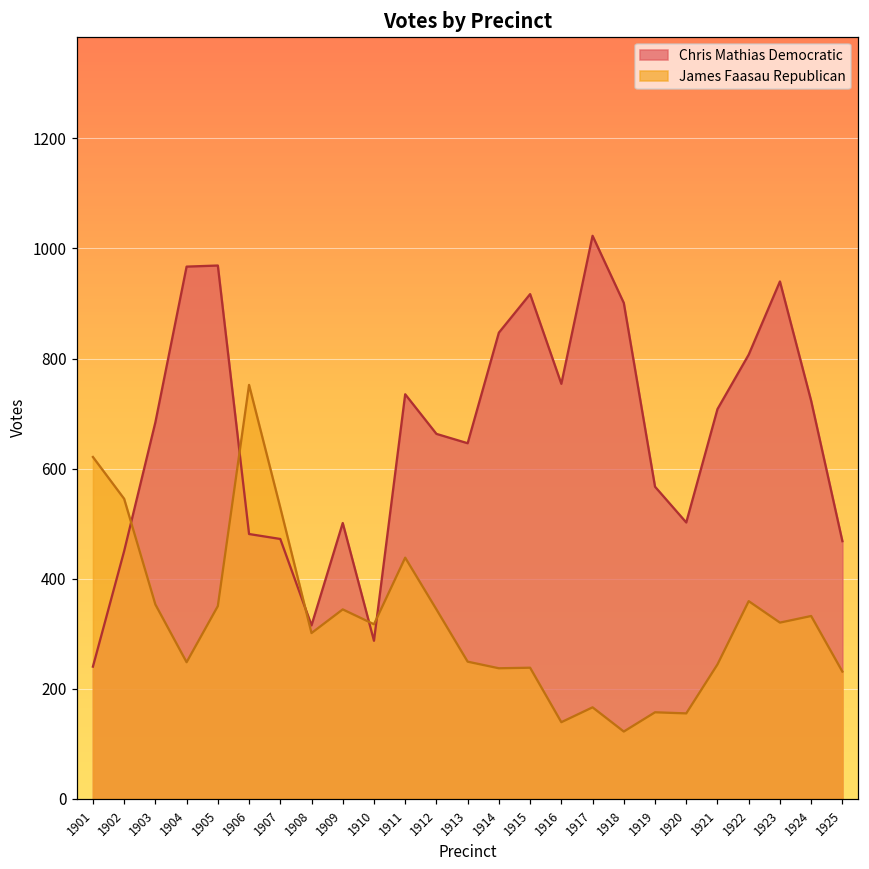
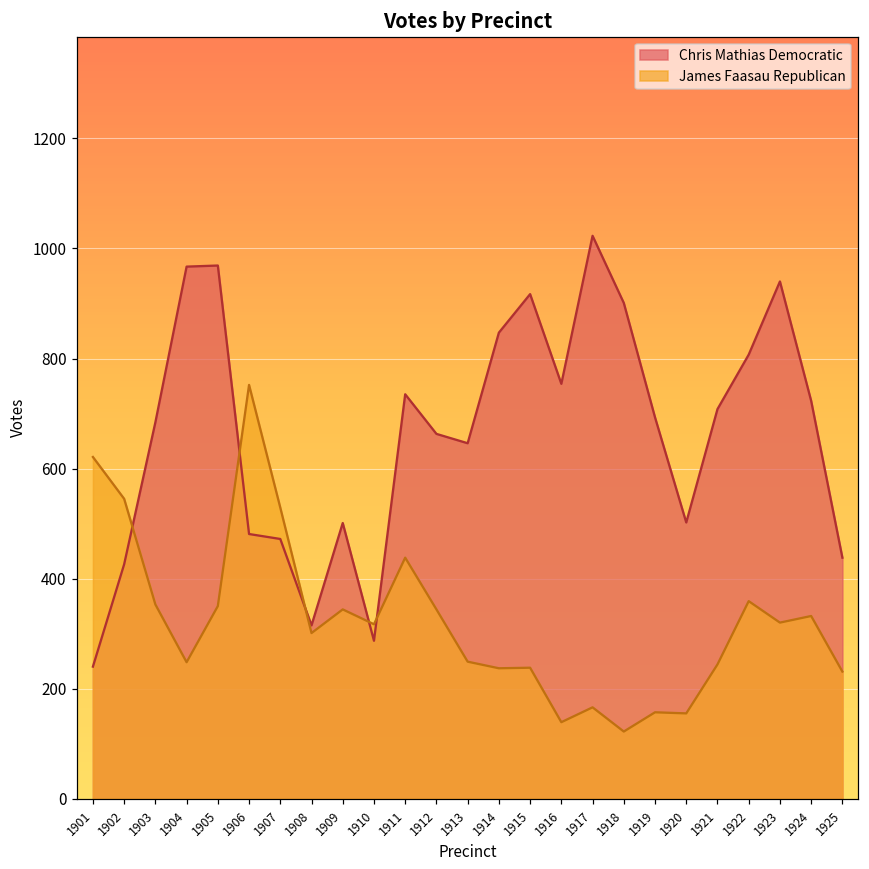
Chris Mathias Democratic, 1902: 450 -> 430
Chris Mathias Democratic, 1919: 570 -> 690
Chris Mathias Democratic, 1925: 470 -> 440
